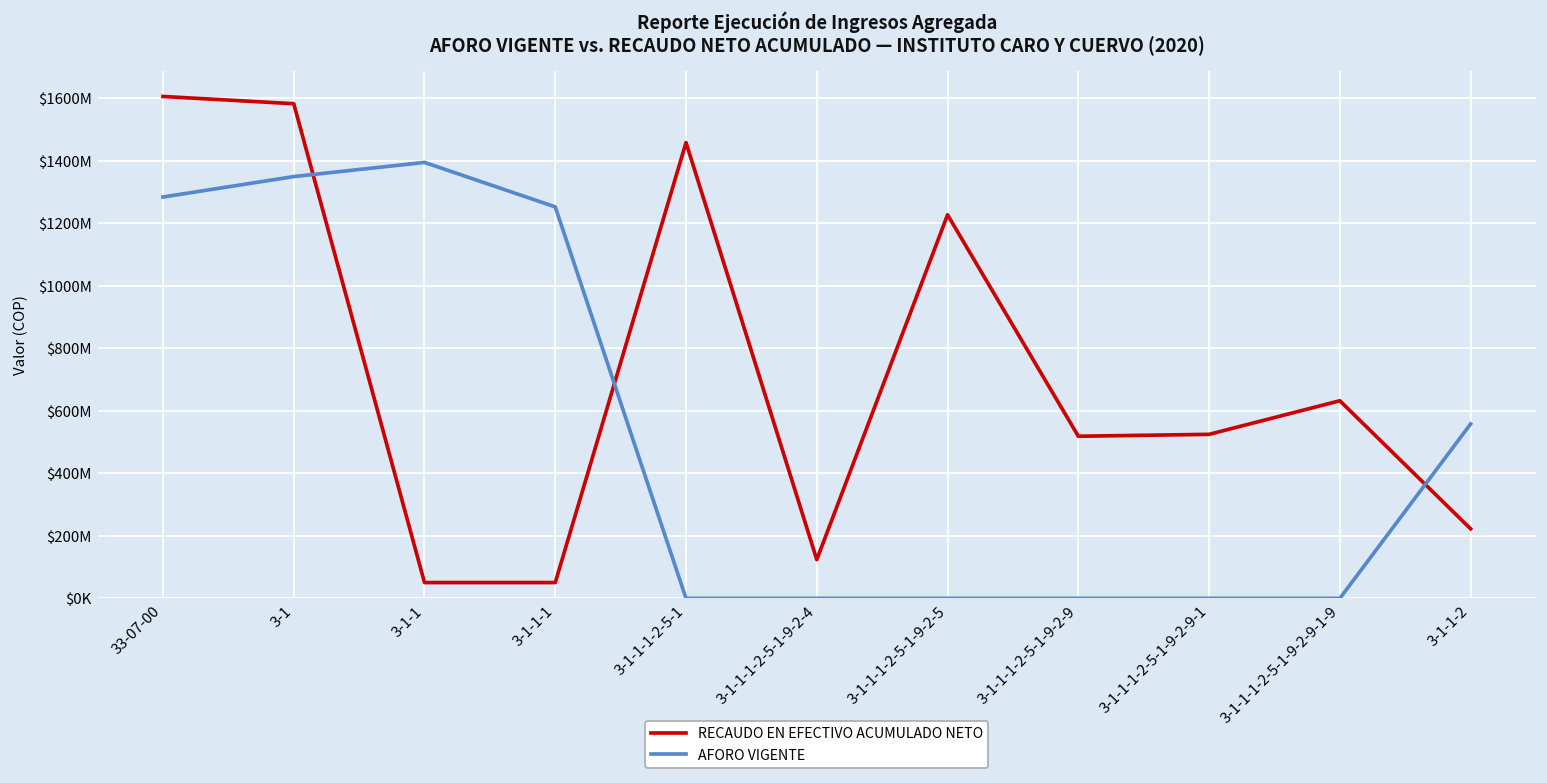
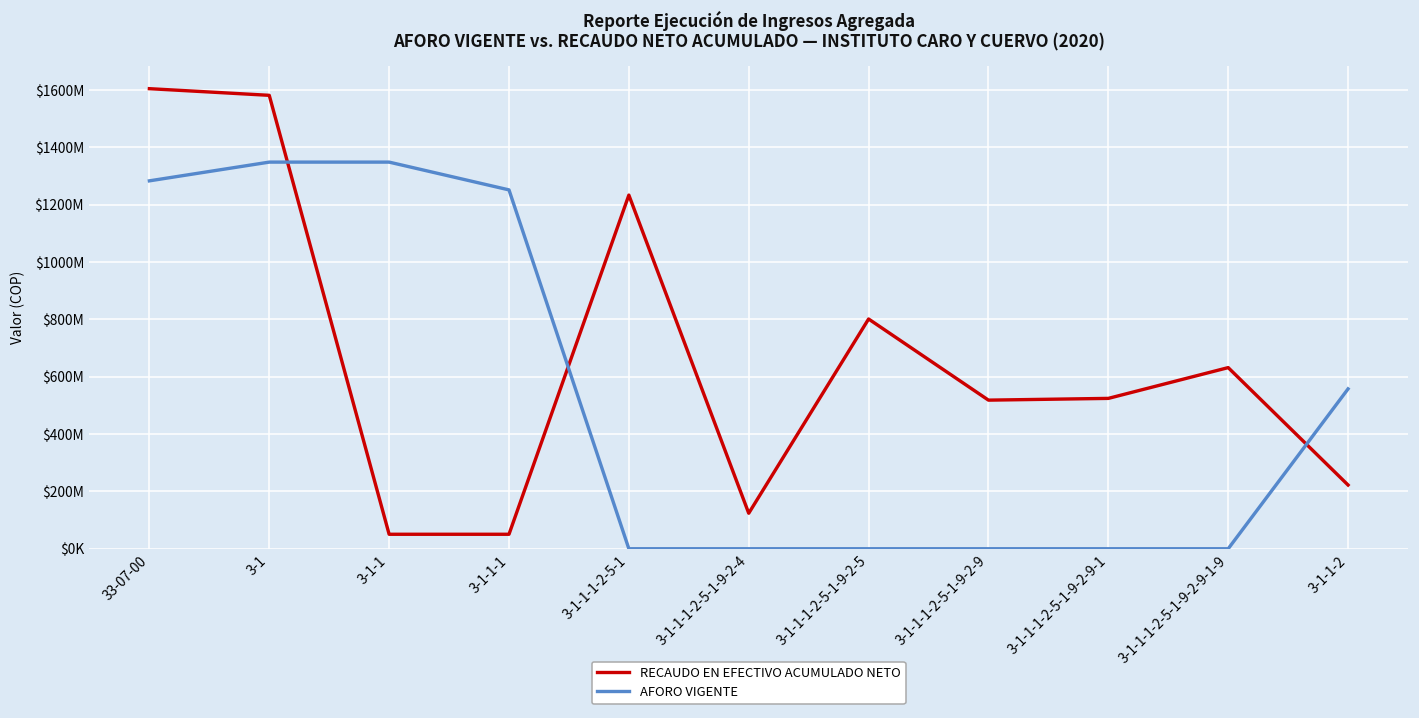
AFORO VIGENTE, 3-1-1: $1390000000 -> $1350000000
RECAUDO EN EFECTIVO ACUMULADO NETO, 3-1-1-1-2-5-1: $1460000000 -> $1230000000
RECAUDO EN EFECTIVO ACUMULADO NETO, 3-1-1-1-2-5-1-9-2-5: $1230000000 -> $800000000
